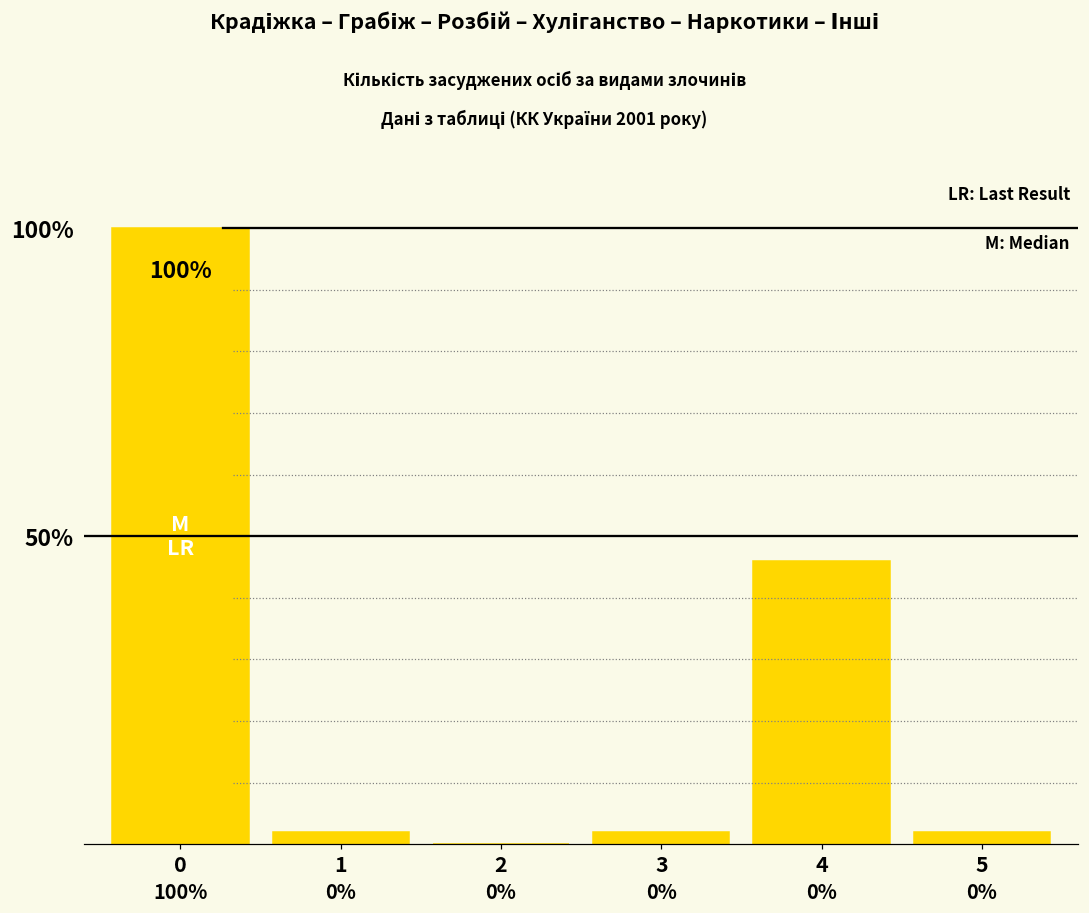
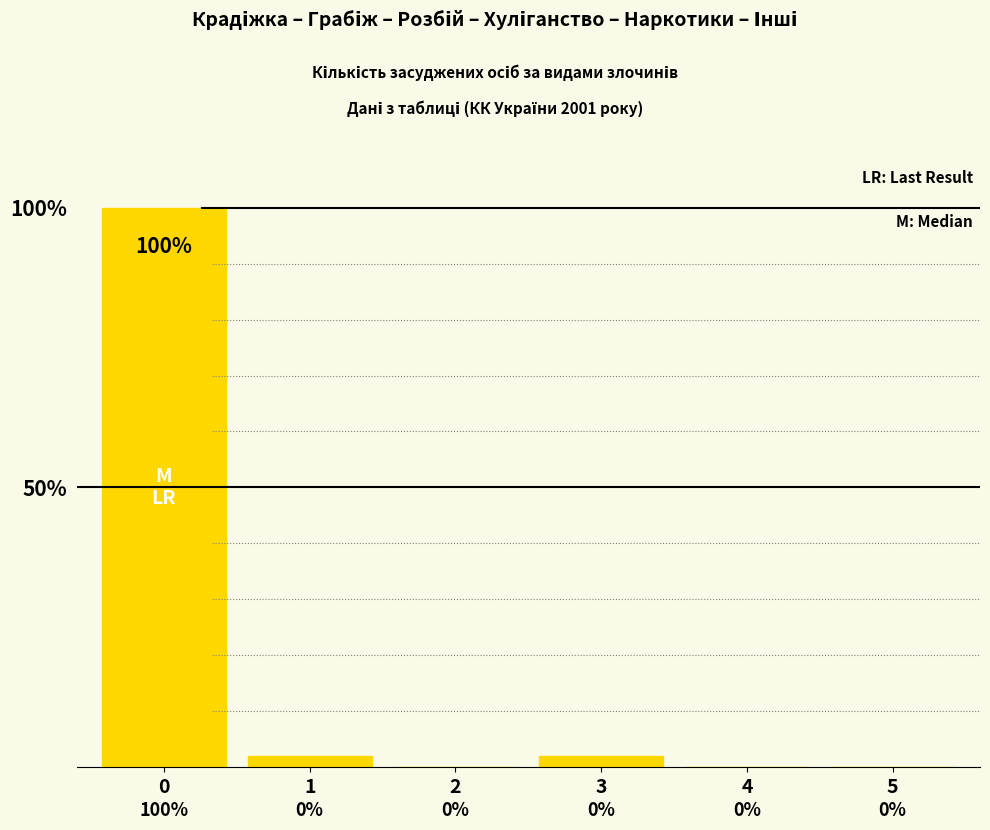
4: 46% -> 0%
5: 2% -> 0%
